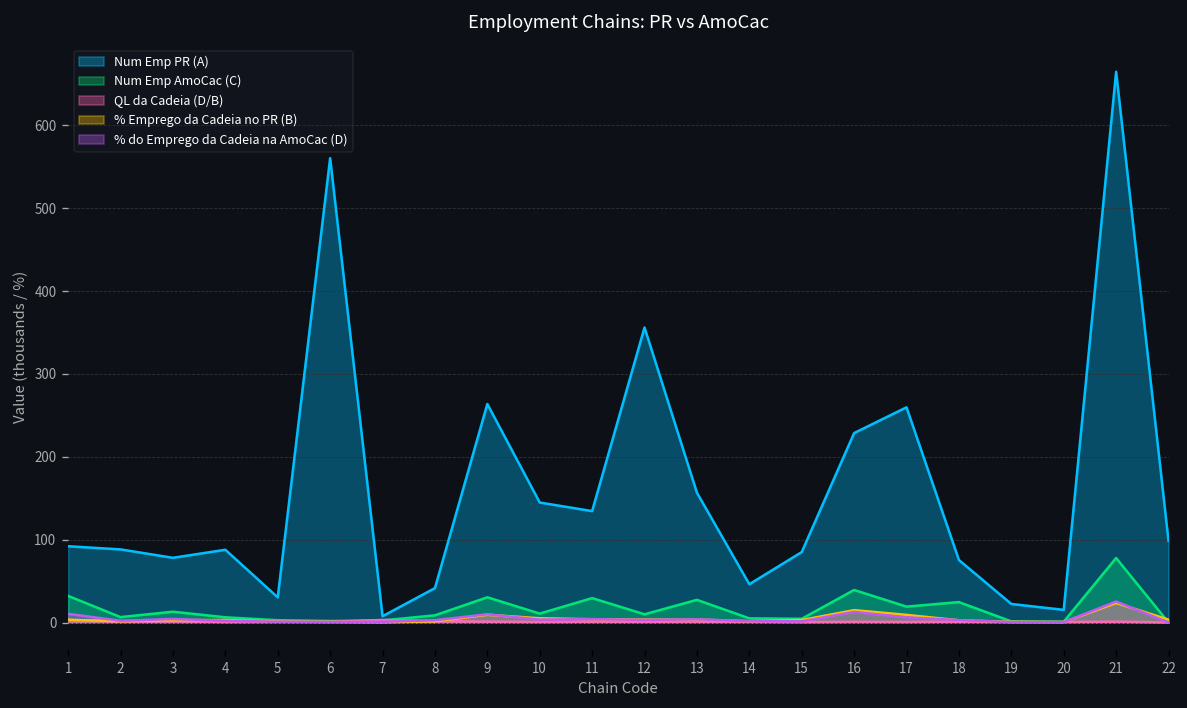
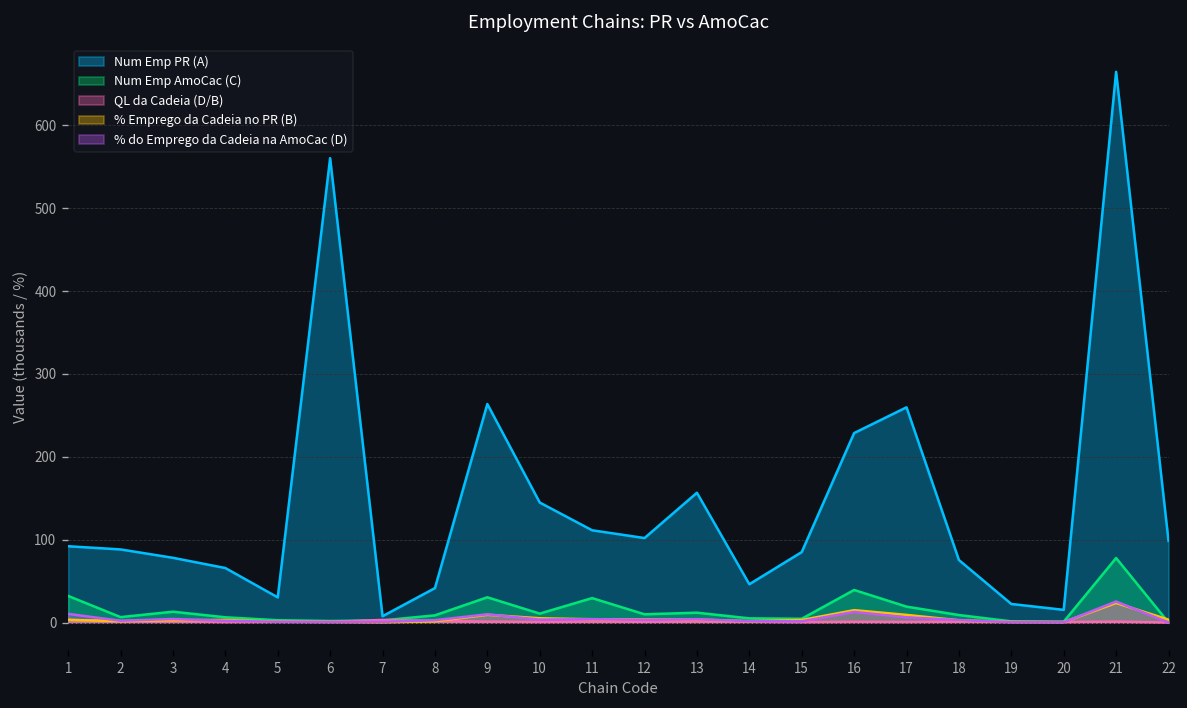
Num Emp PR (A), 4: 90 -> 70
Num Emp PR (A), 11: 130 -> 110
Num Emp PR (A), 12: 360 -> 100
Num Emp AmoCac (C), 13: 30 -> 10
Num Emp AmoCac (C), 18: 20 -> 10
